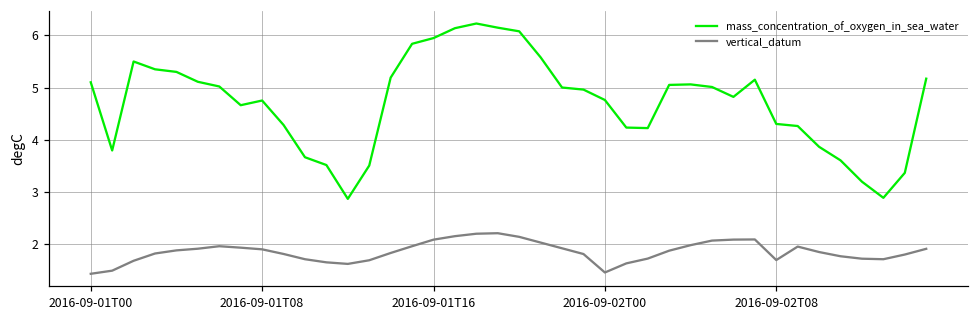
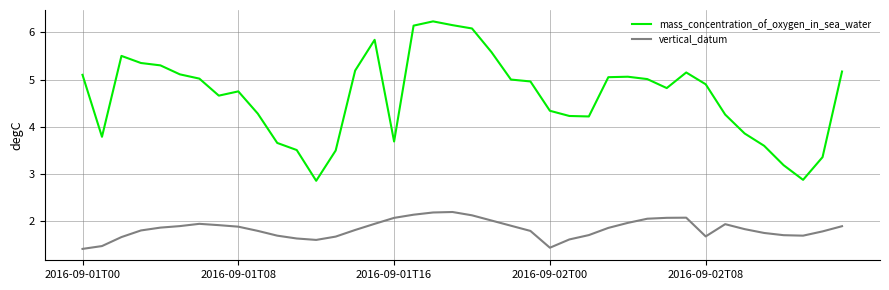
mass_concentration_of_oxygen_in_sea_water, 2016-09-01T16: 6.0 -> 3.7
mass_concentration_of_oxygen_in_sea_water, 2016-09-02T00: 4.8 -> 4.3
mass_concentration_of_oxygen_in_sea_water, 2016-09-02T08: 4.3 -> 4.9
